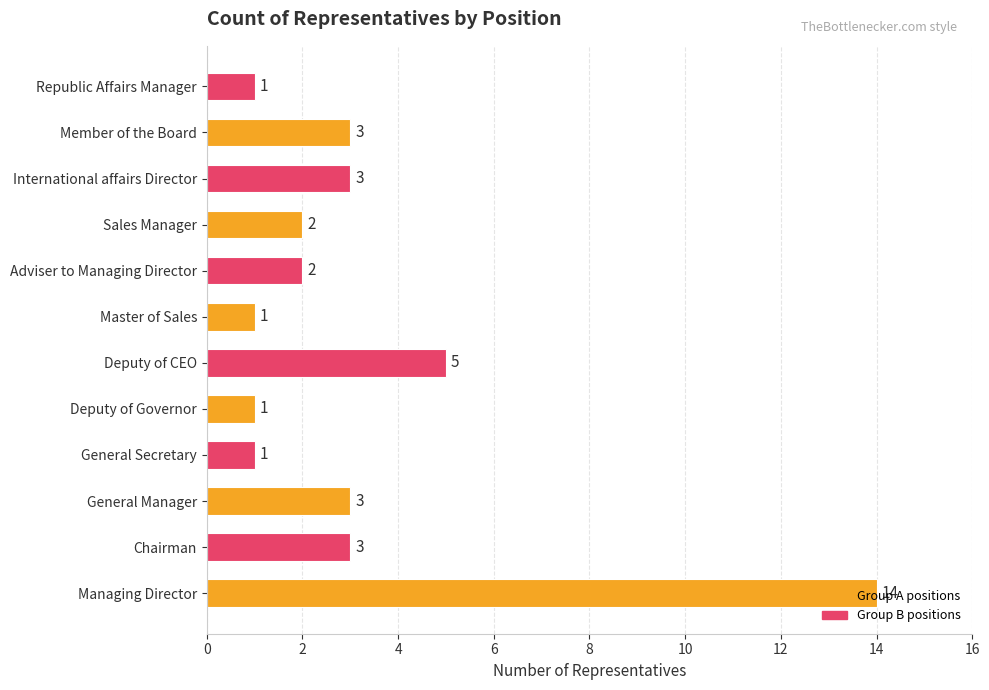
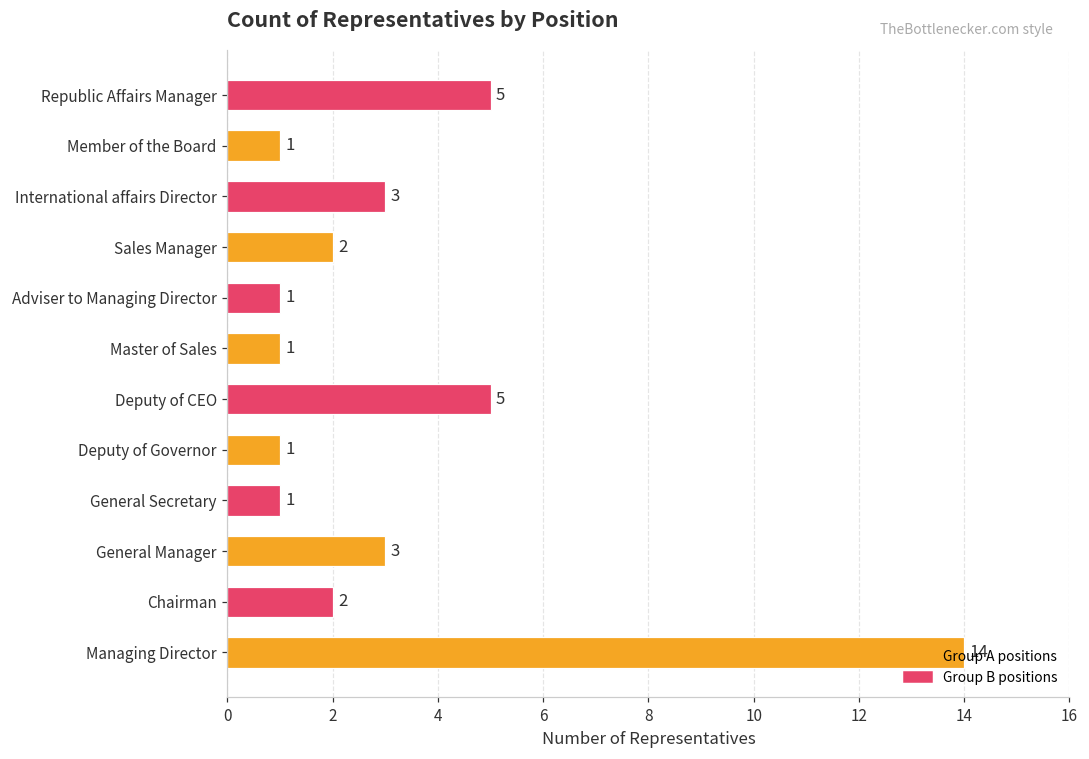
Republic Affairs Manager: 1 -> 5
Member of the Board: 3 -> 1
Adviser to Managing Director: 2 -> 1
Chairman: 3 -> 2
